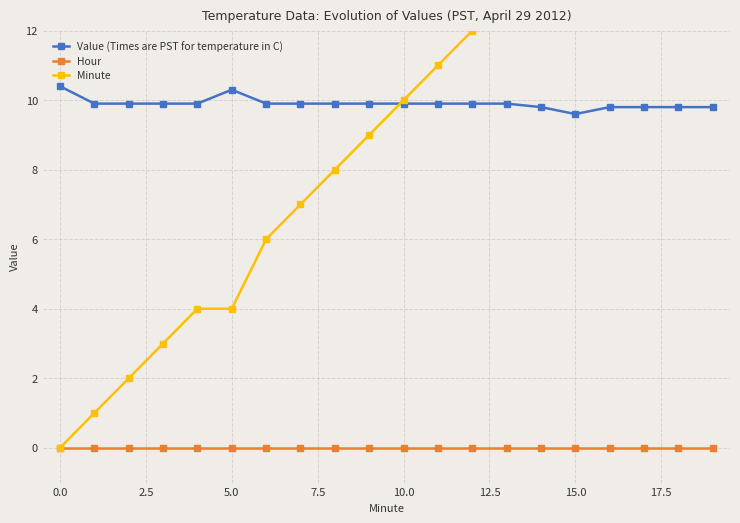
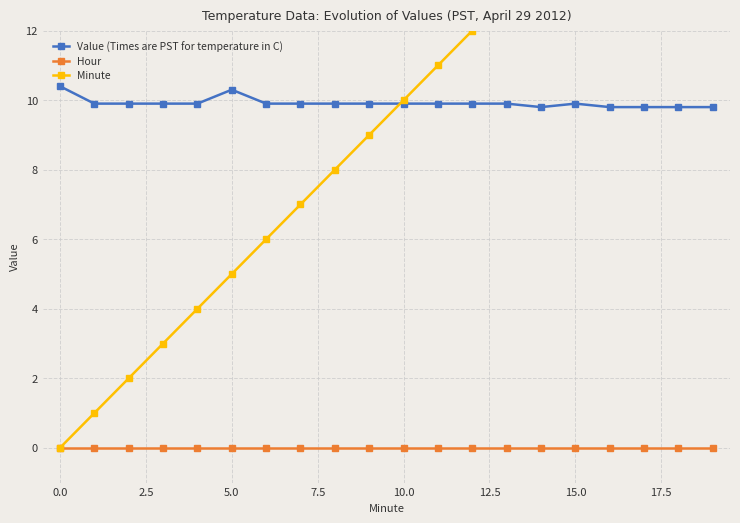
Minute, 5.0: 4 -> 5
Value (Times are PST for temperature in C), 15.0: 9.6 -> 9.9
